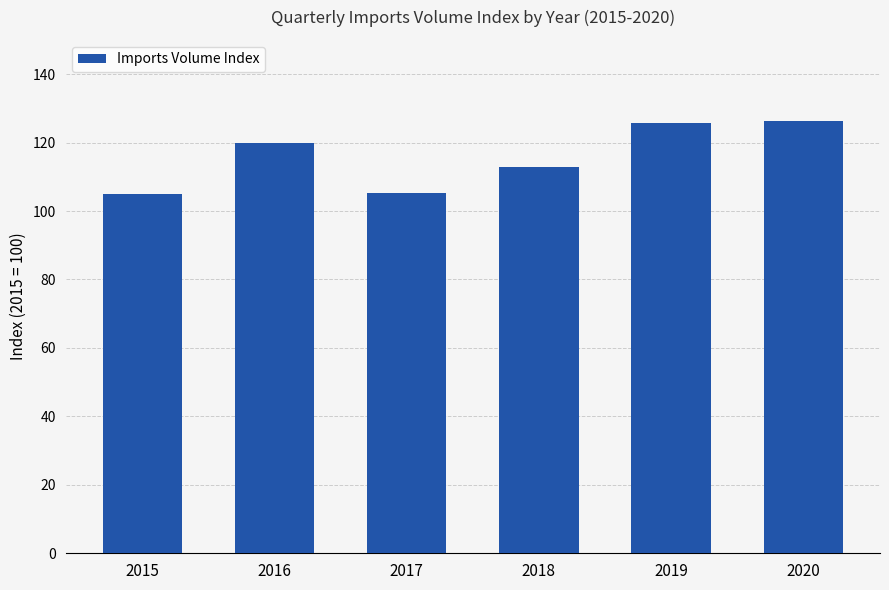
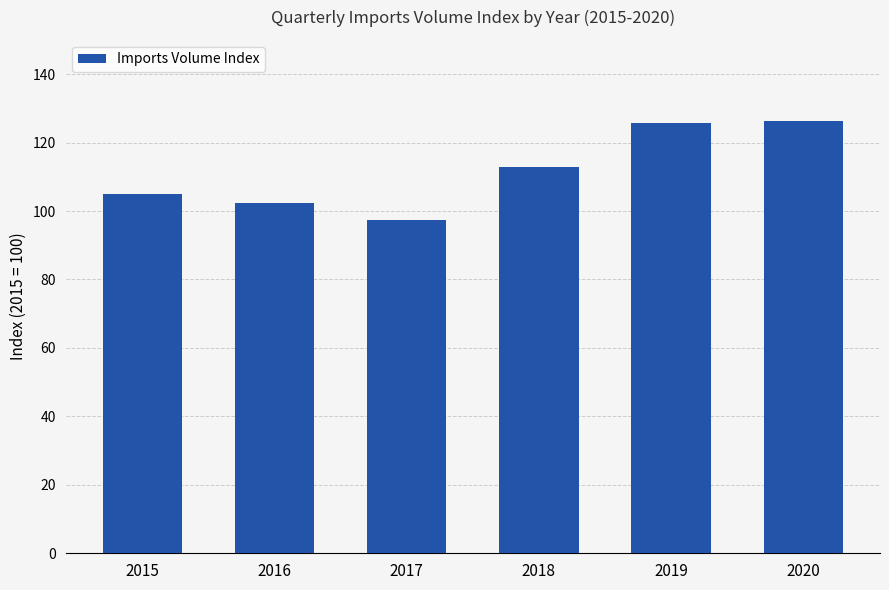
2016: 120 -> 102
2017: 105 -> 97
